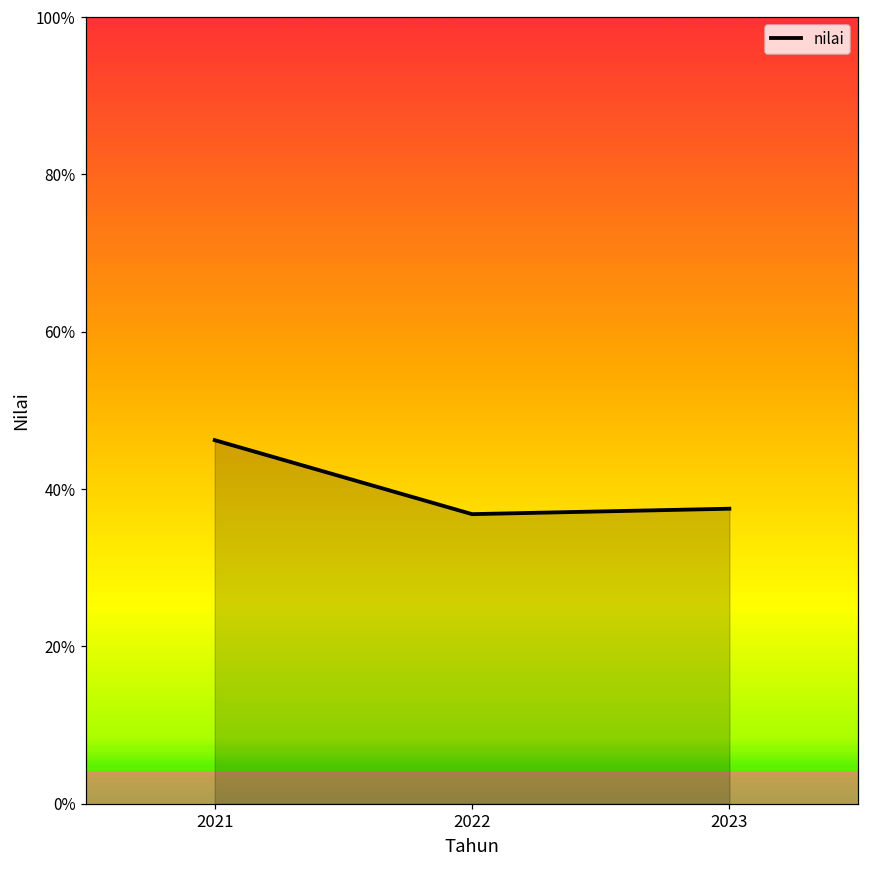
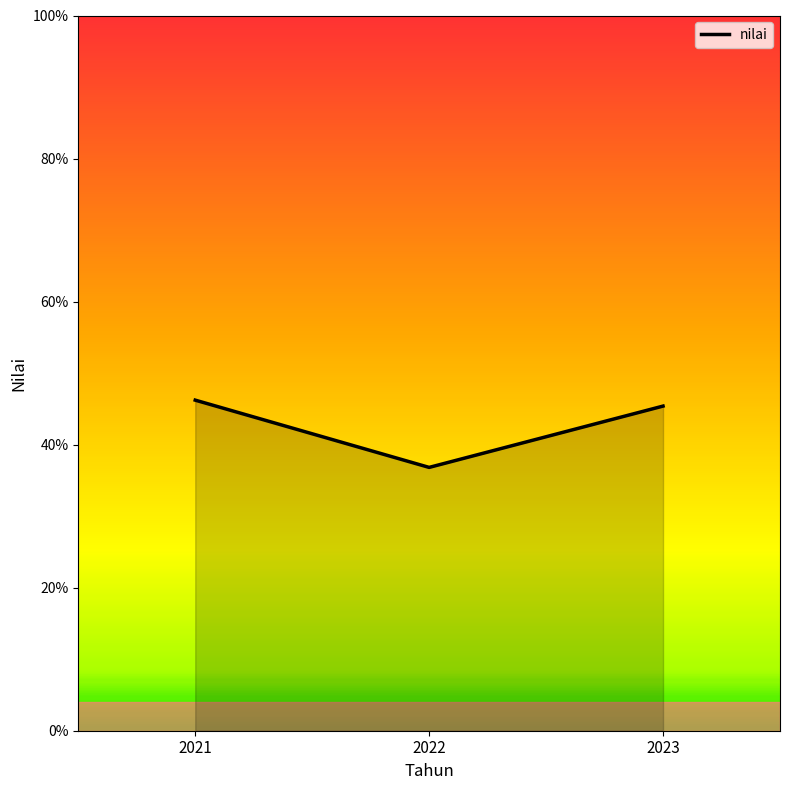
2023: 38% -> 45%
